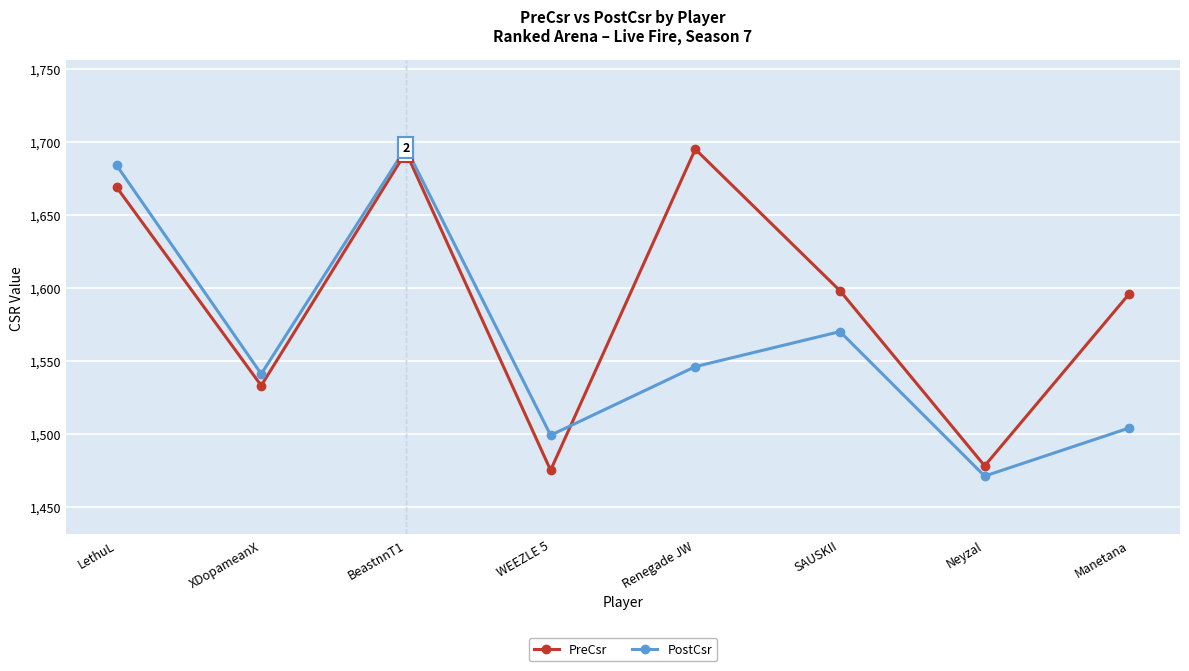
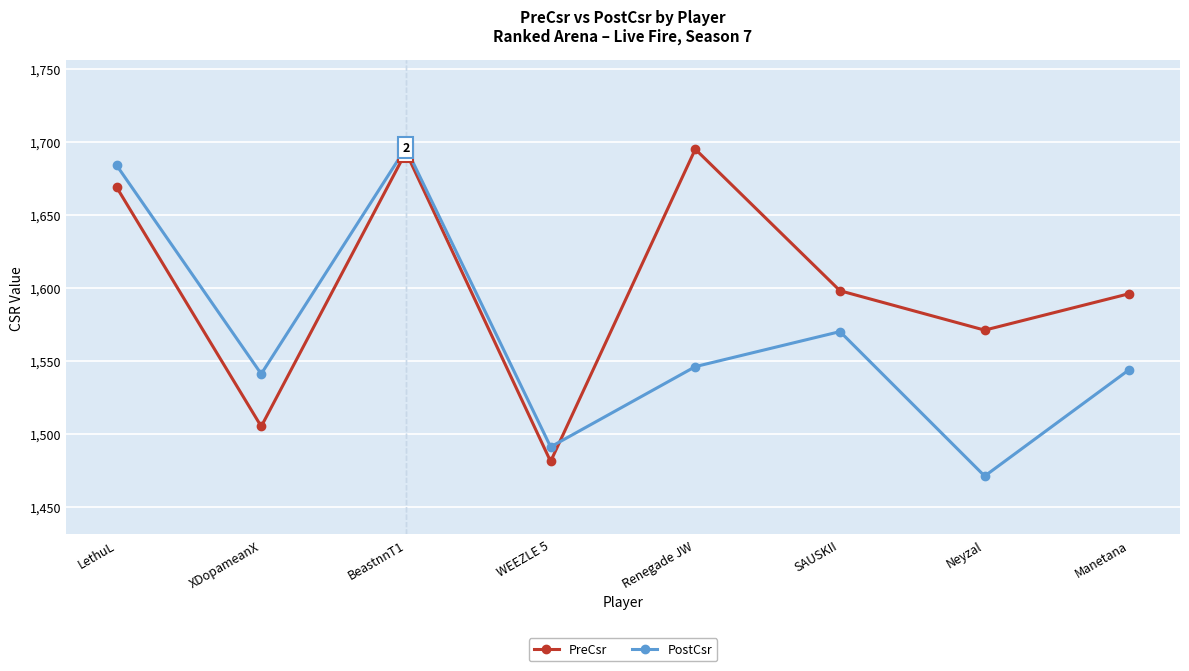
PreCsr, XDopameanX: 1,533 -> 1,505
PreCsr, WEEZLE 5: 1,475 -> 1,481
PostCsr, WEEZLE 5: 1,499 -> 1,491
PreCsr, Neyzal: 1,478 -> 1,571
PostCsr, Manetana: 1,504 -> 1,544
